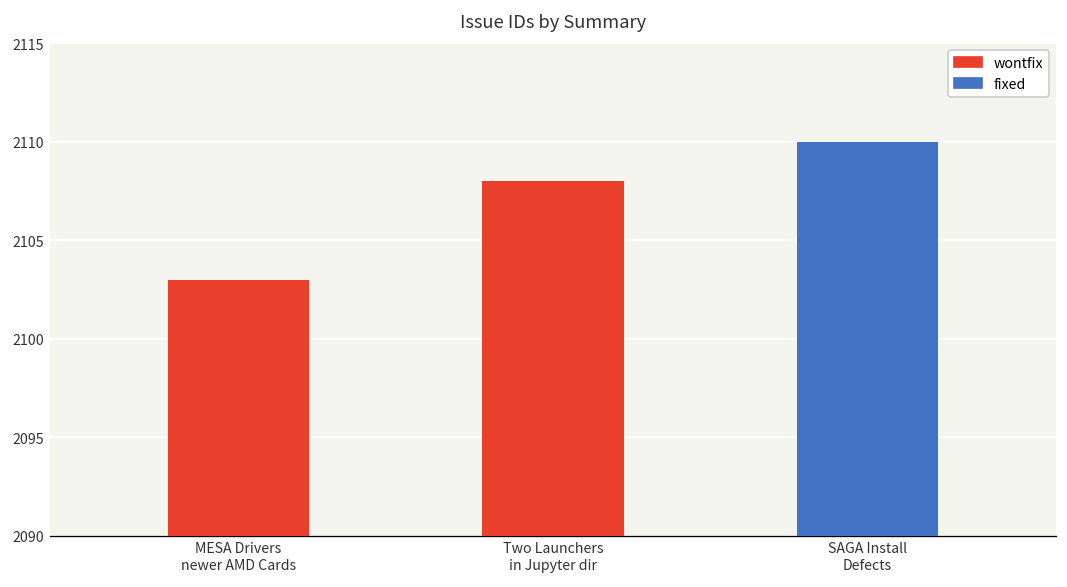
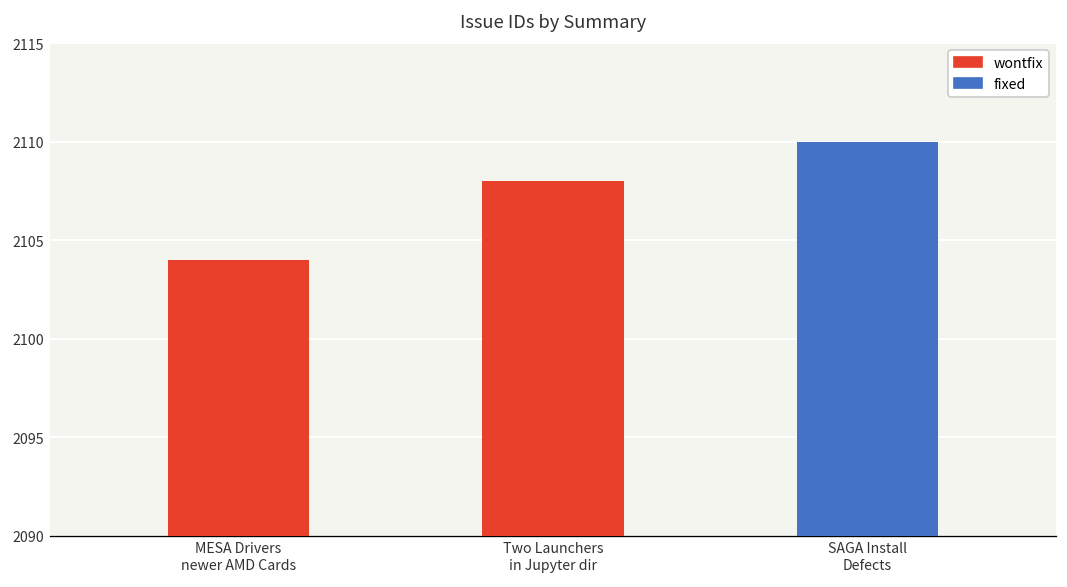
MESA Drivers newer AMD Cards: 2103 -> 2104
